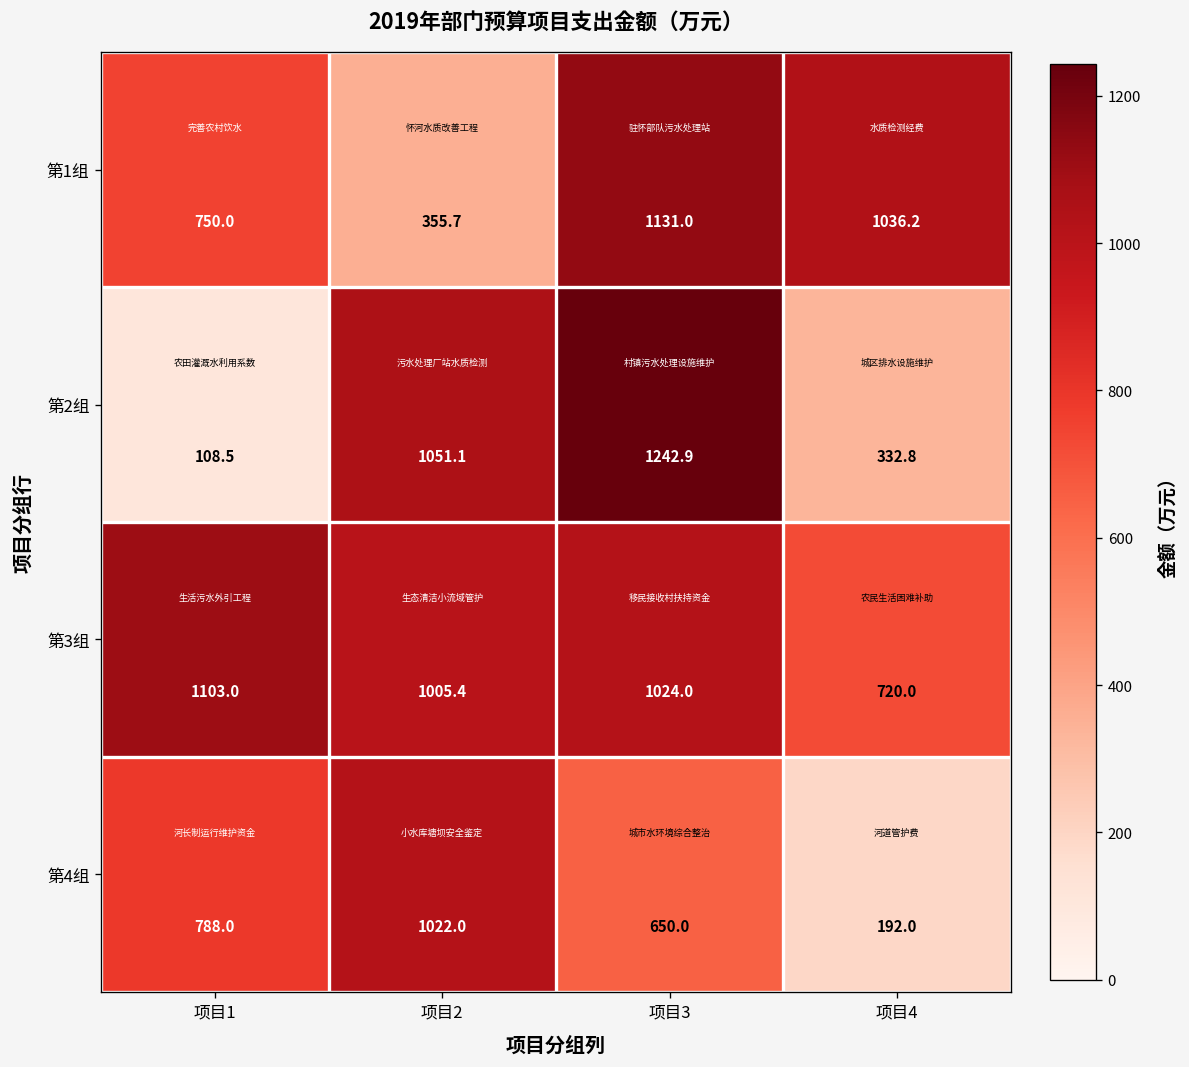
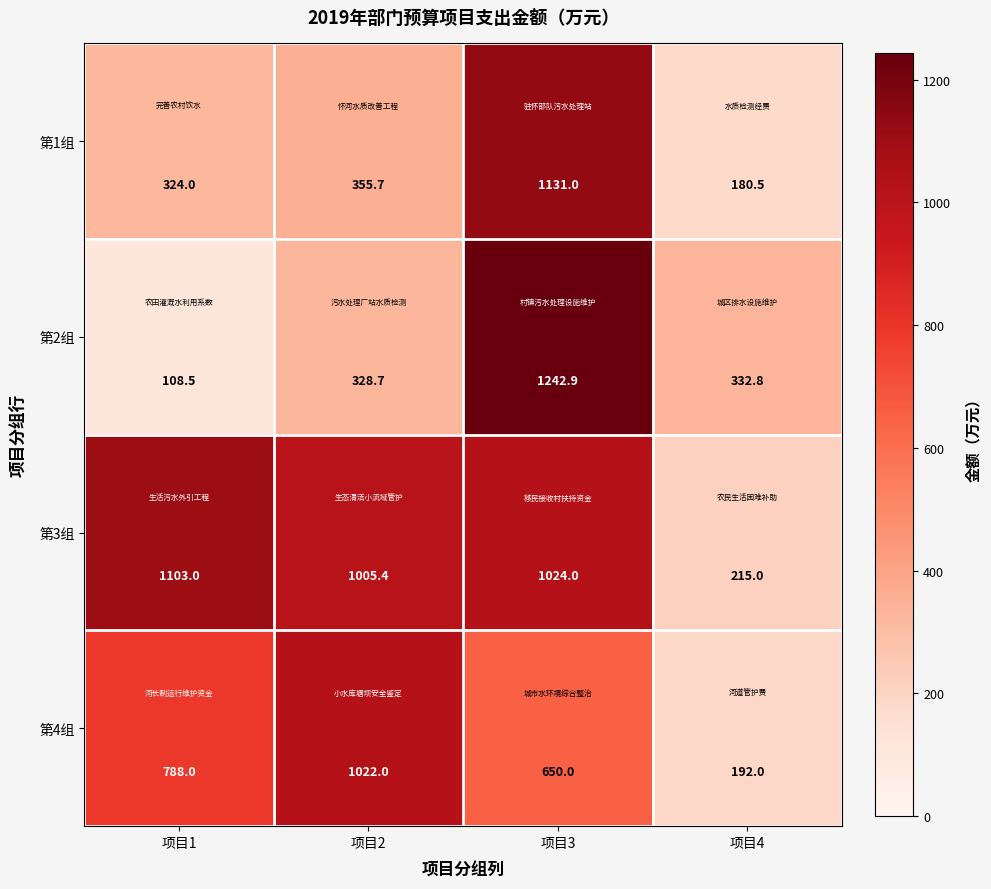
第1组, 项目1: 750.0 -> 324.0
第1组, 项目4: 1036.2 -> 180.5
第2组, 项目2: 1051.1 -> 328.7
第3组, 项目4: 720.0 -> 215.0
